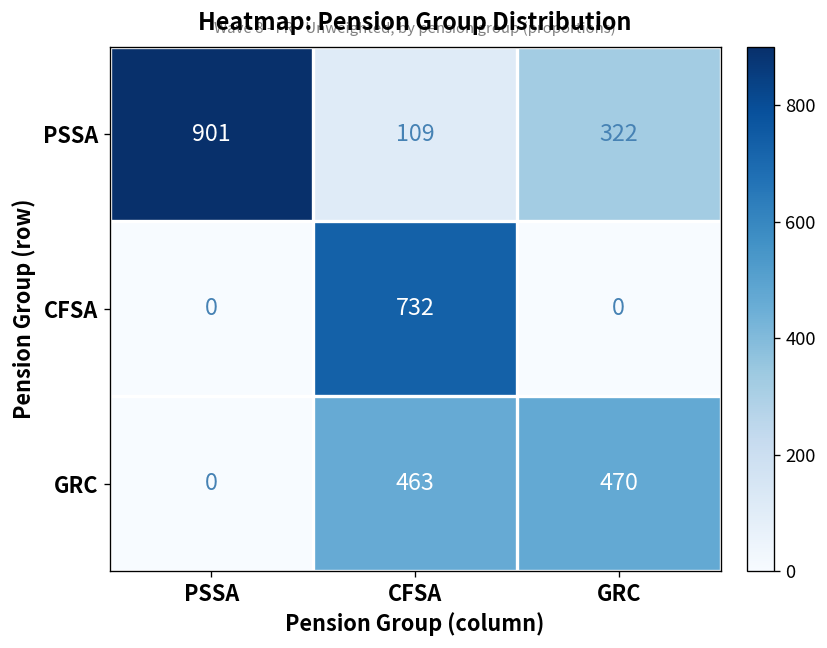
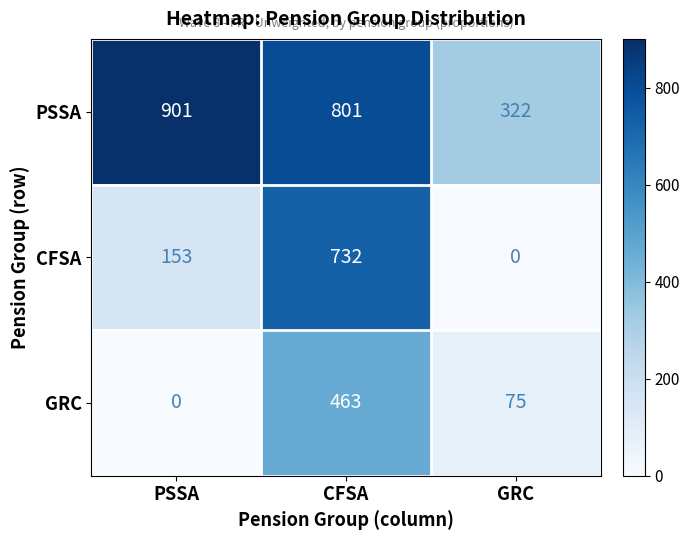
PSSA, CFSA: 109 -> 801
CFSA, PSSA: 0 -> 153
GRC, GRC: 470 -> 75
